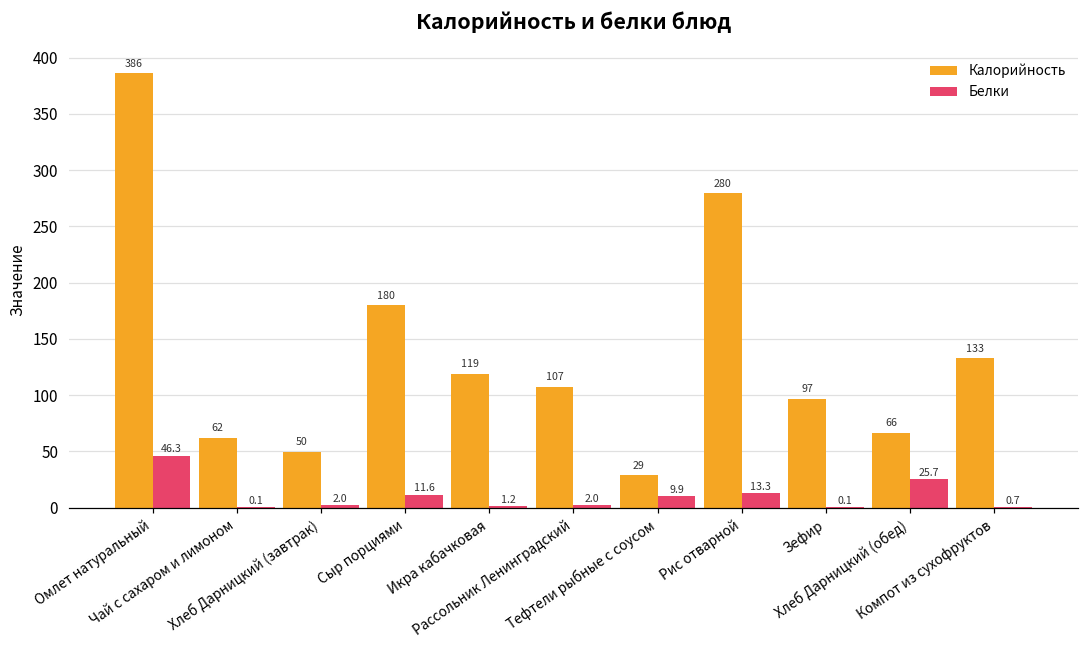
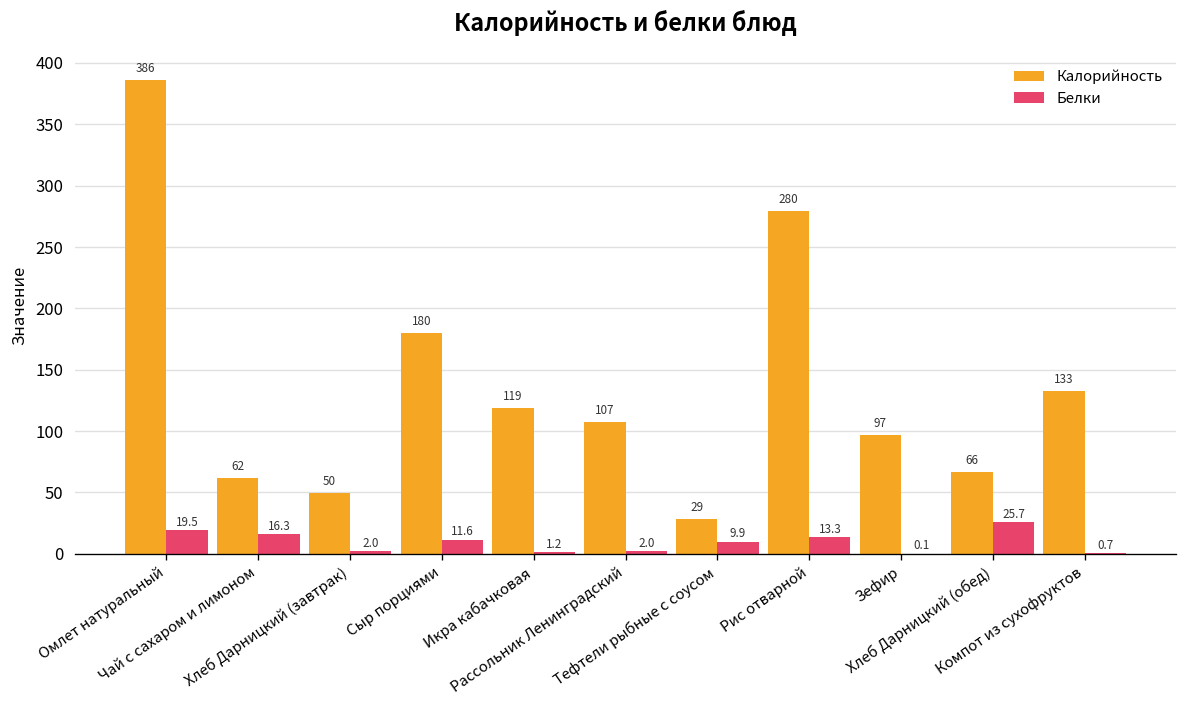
Белки, Омлет натуральный: 46.3 -> 19.5
Белки, Чай с сахаром и лимоном: 0.1 -> 16.3
